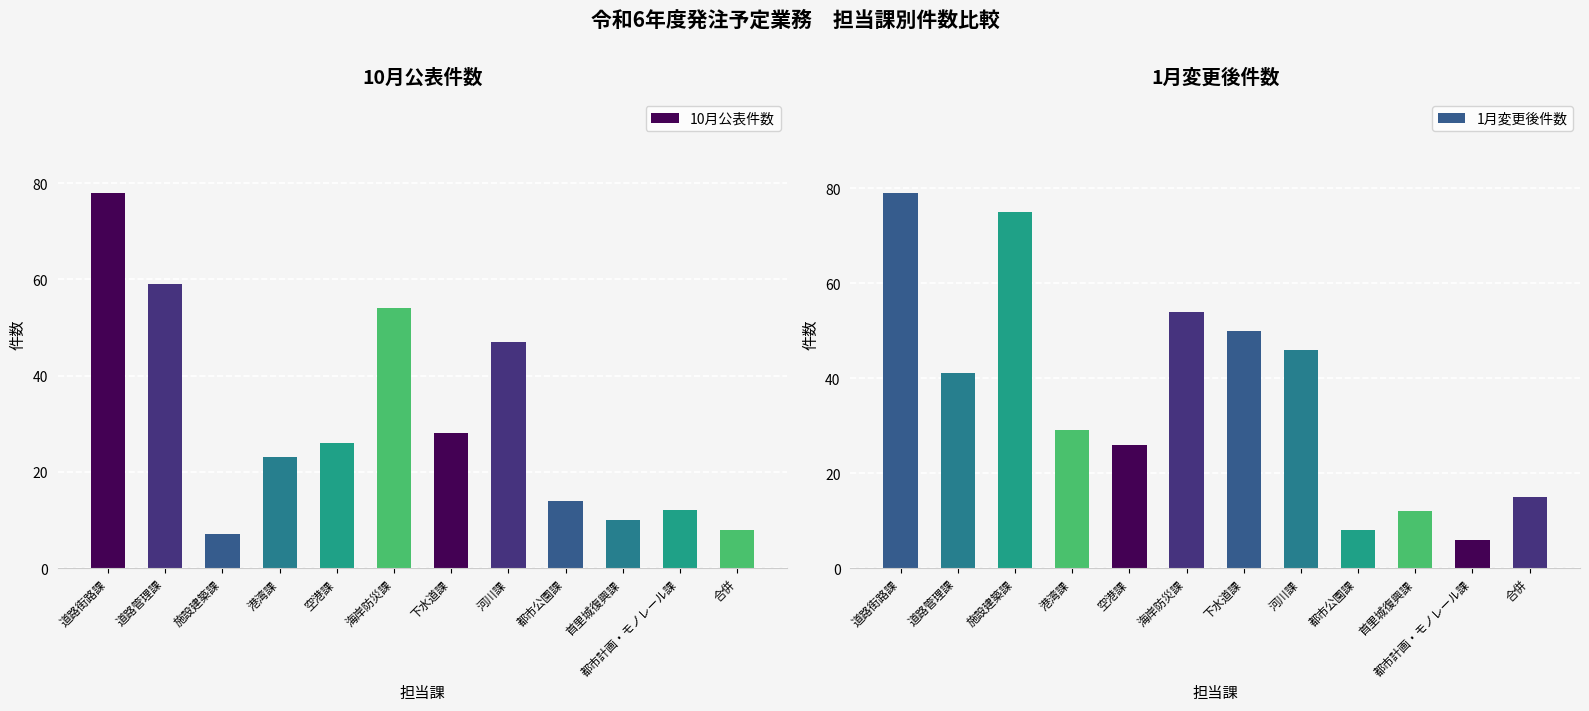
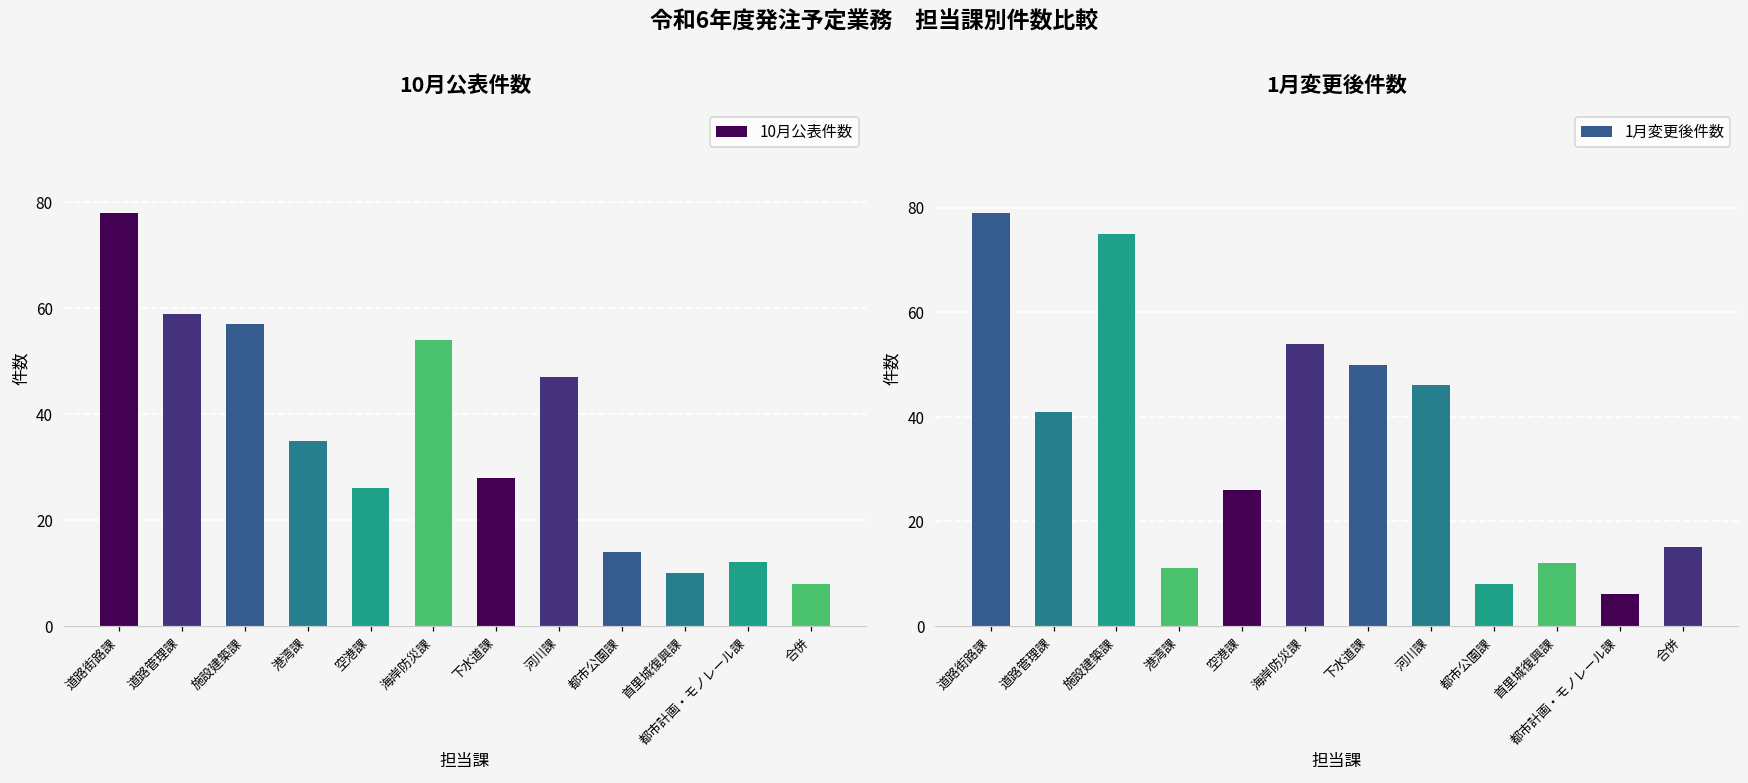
10月公表件数, 施設建築課: 7 -> 57
10月公表件数, 港湾課: 23 -> 35
1月変更後件数, 港湾課: 29 -> 11
